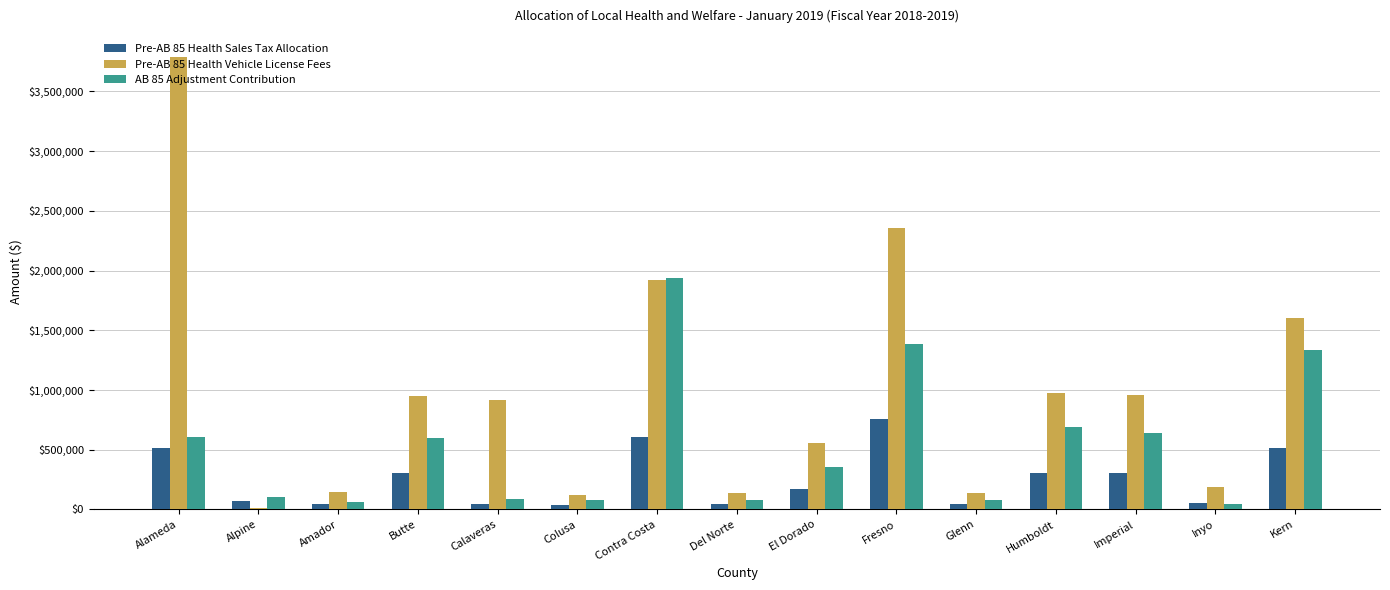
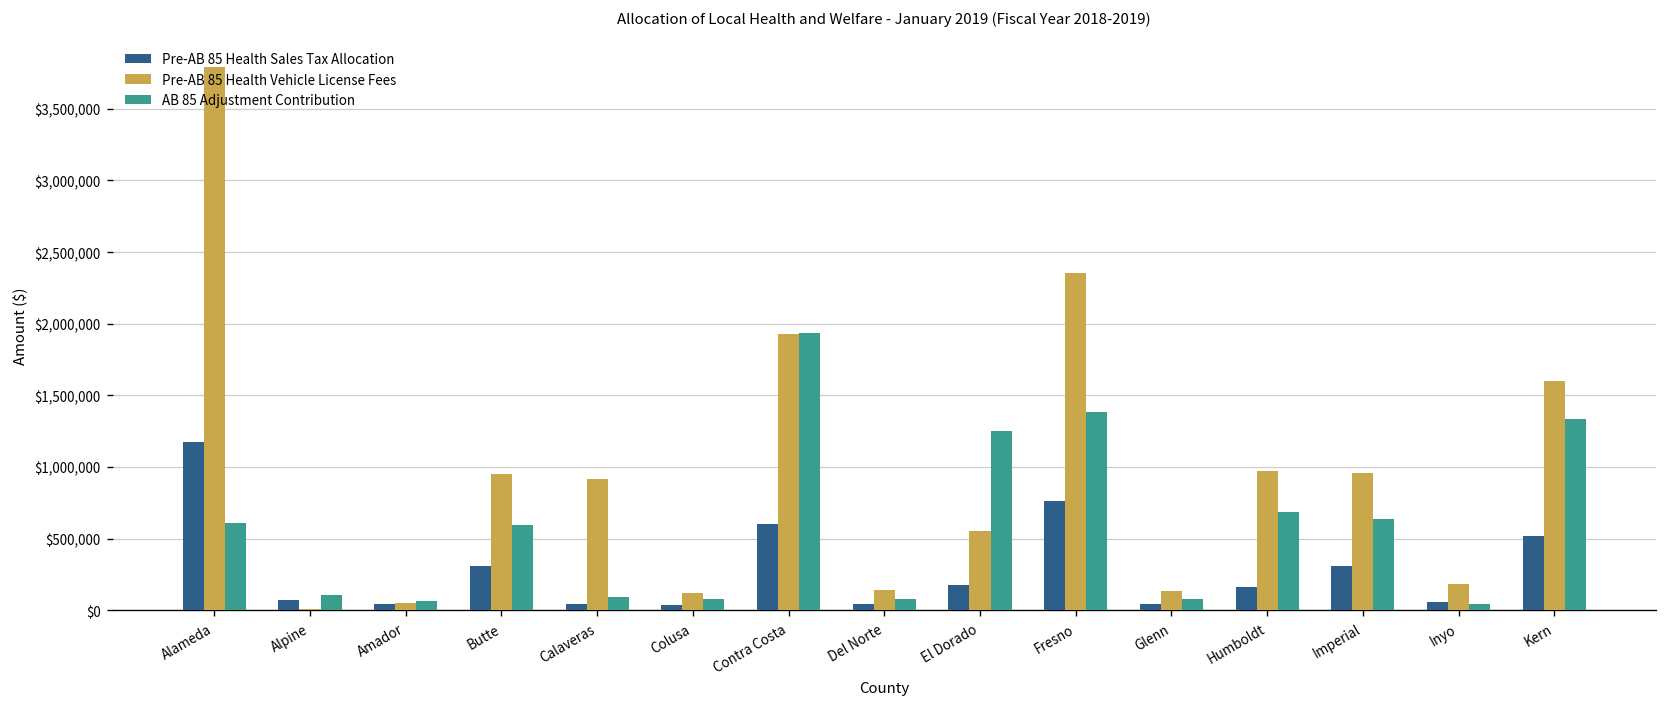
Pre-AB 85 Health Sales Tax Allocation, Alameda: $510,000 -> $1,180,000
Pre-AB 85 Health Vehicle License Fees, Amador: $140,000 -> $50,000
AB 85 Adjustment Contribution, El Dorado: $350,000 -> $1,250,000
Pre-AB 85 Health Sales Tax Allocation, Humboldt: $310,000 -> $160,000
